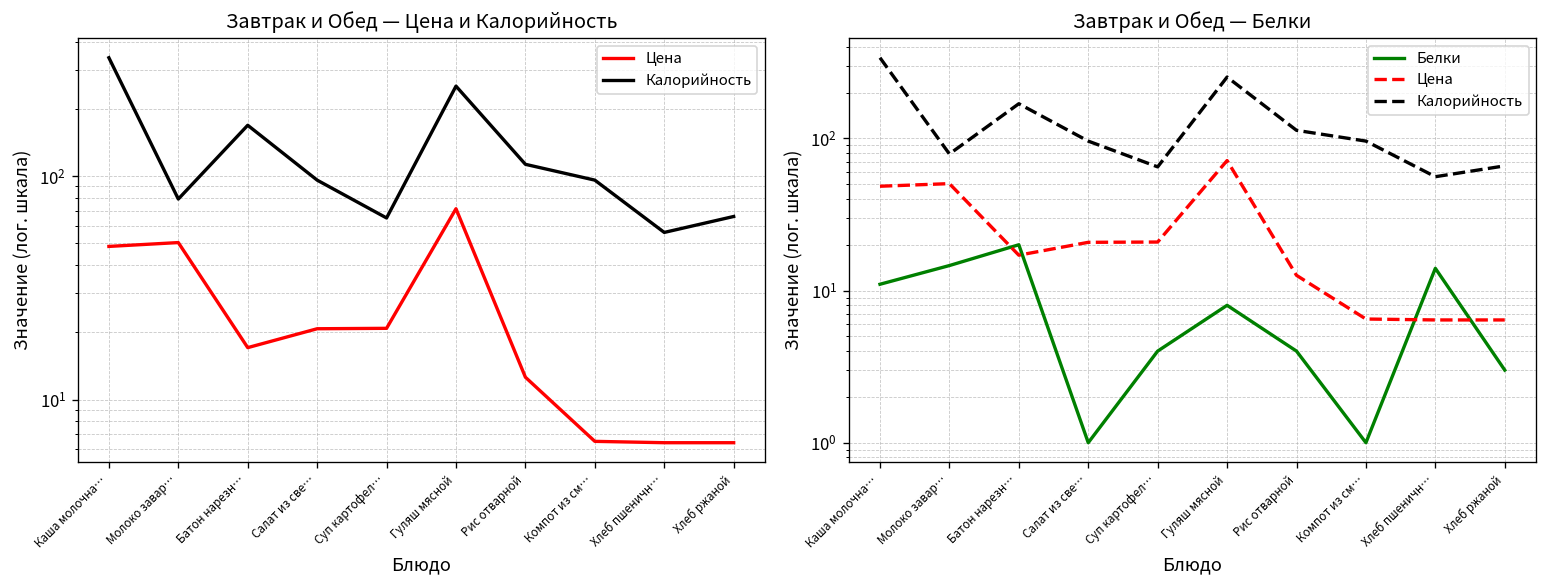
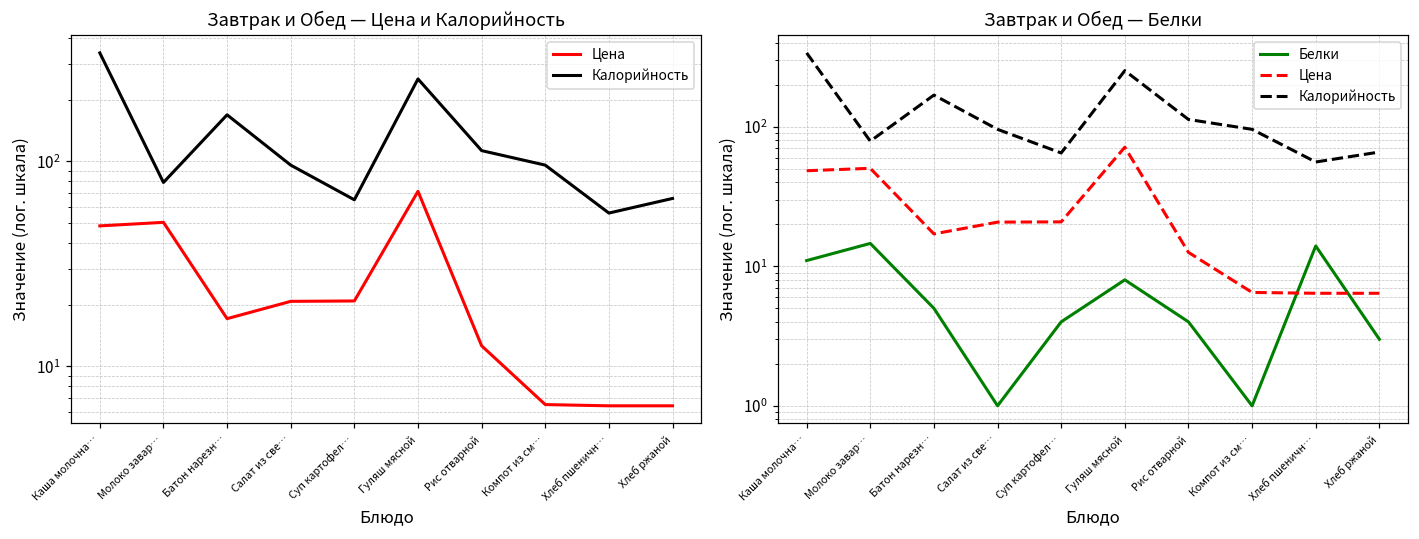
Завтрак и Обед — Белки, Белки, Батон нарезн…: 20 -> 5
